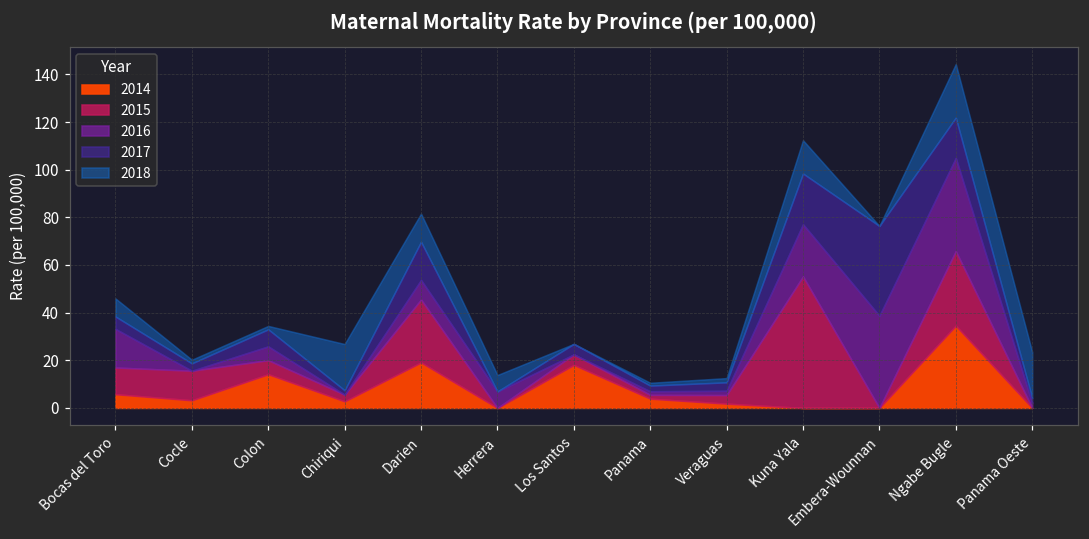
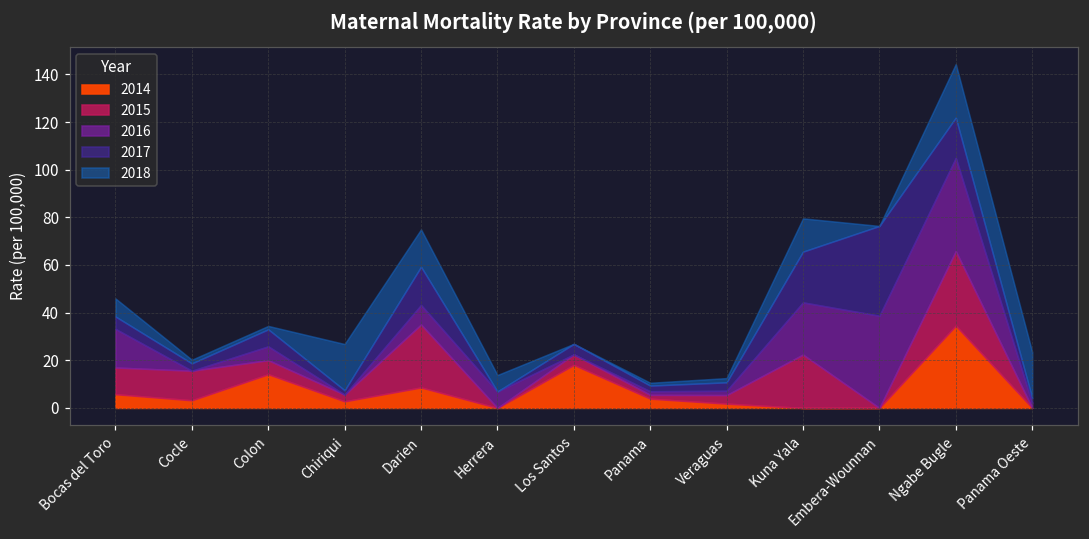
2014, Darien: 19 -> 9
2018, Darien: 12 -> 16
2015, Kuna Yala: 55 -> 22
